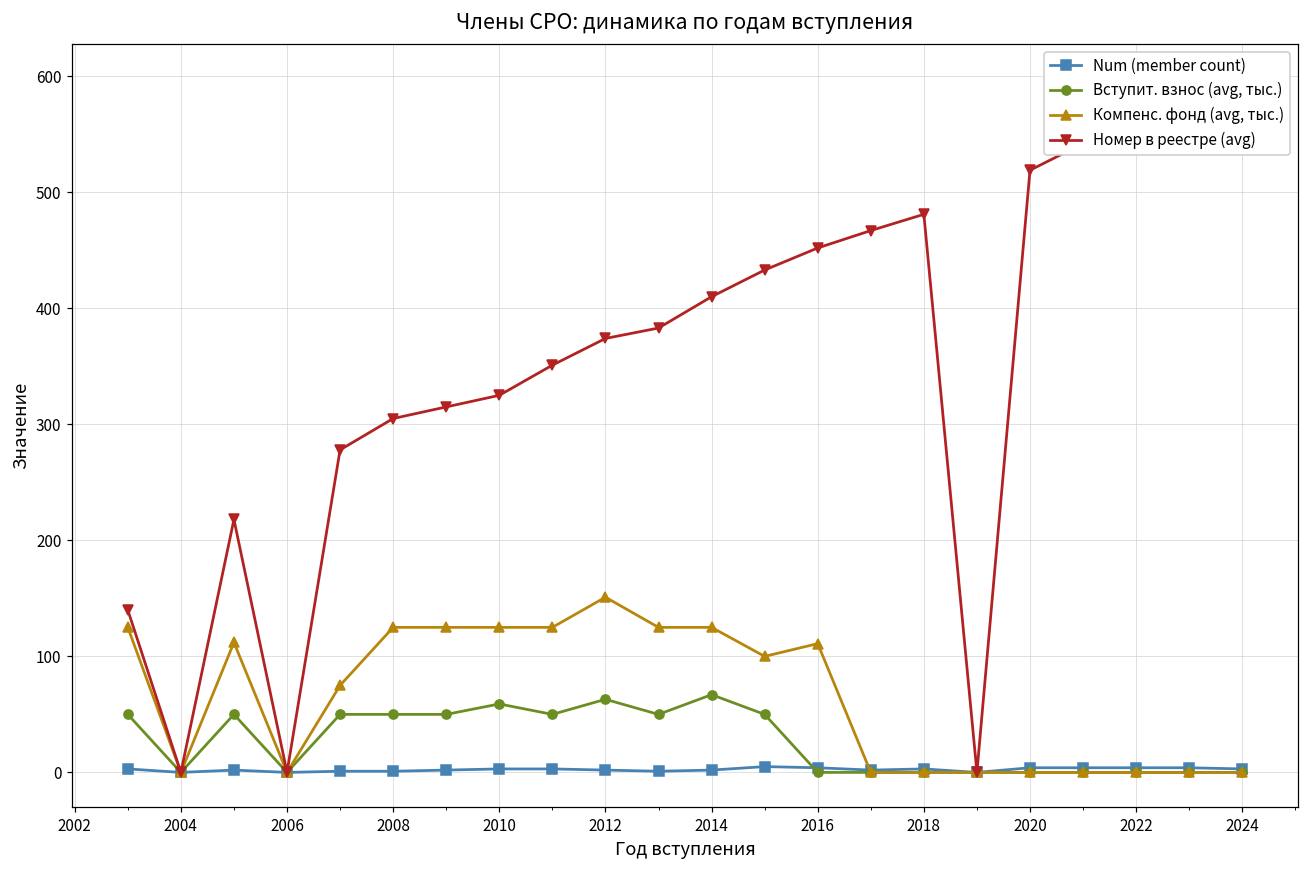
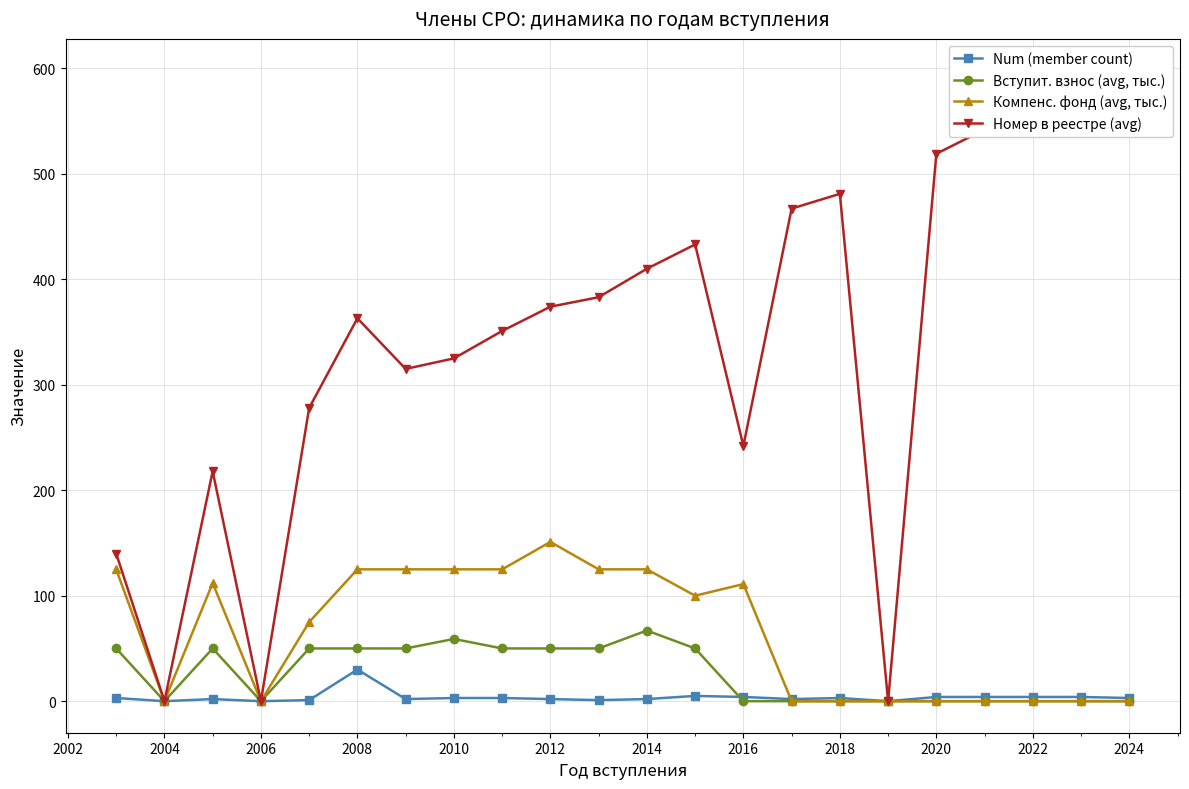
Num (member count), 2008: 1 -> 30
Номер в реестре (avg), 2008: 305 -> 363
Вступит. взнос (avg, тыс.), 2012: 63 -> 50
Номер в реестре (avg), 2016: 452 -> 242
